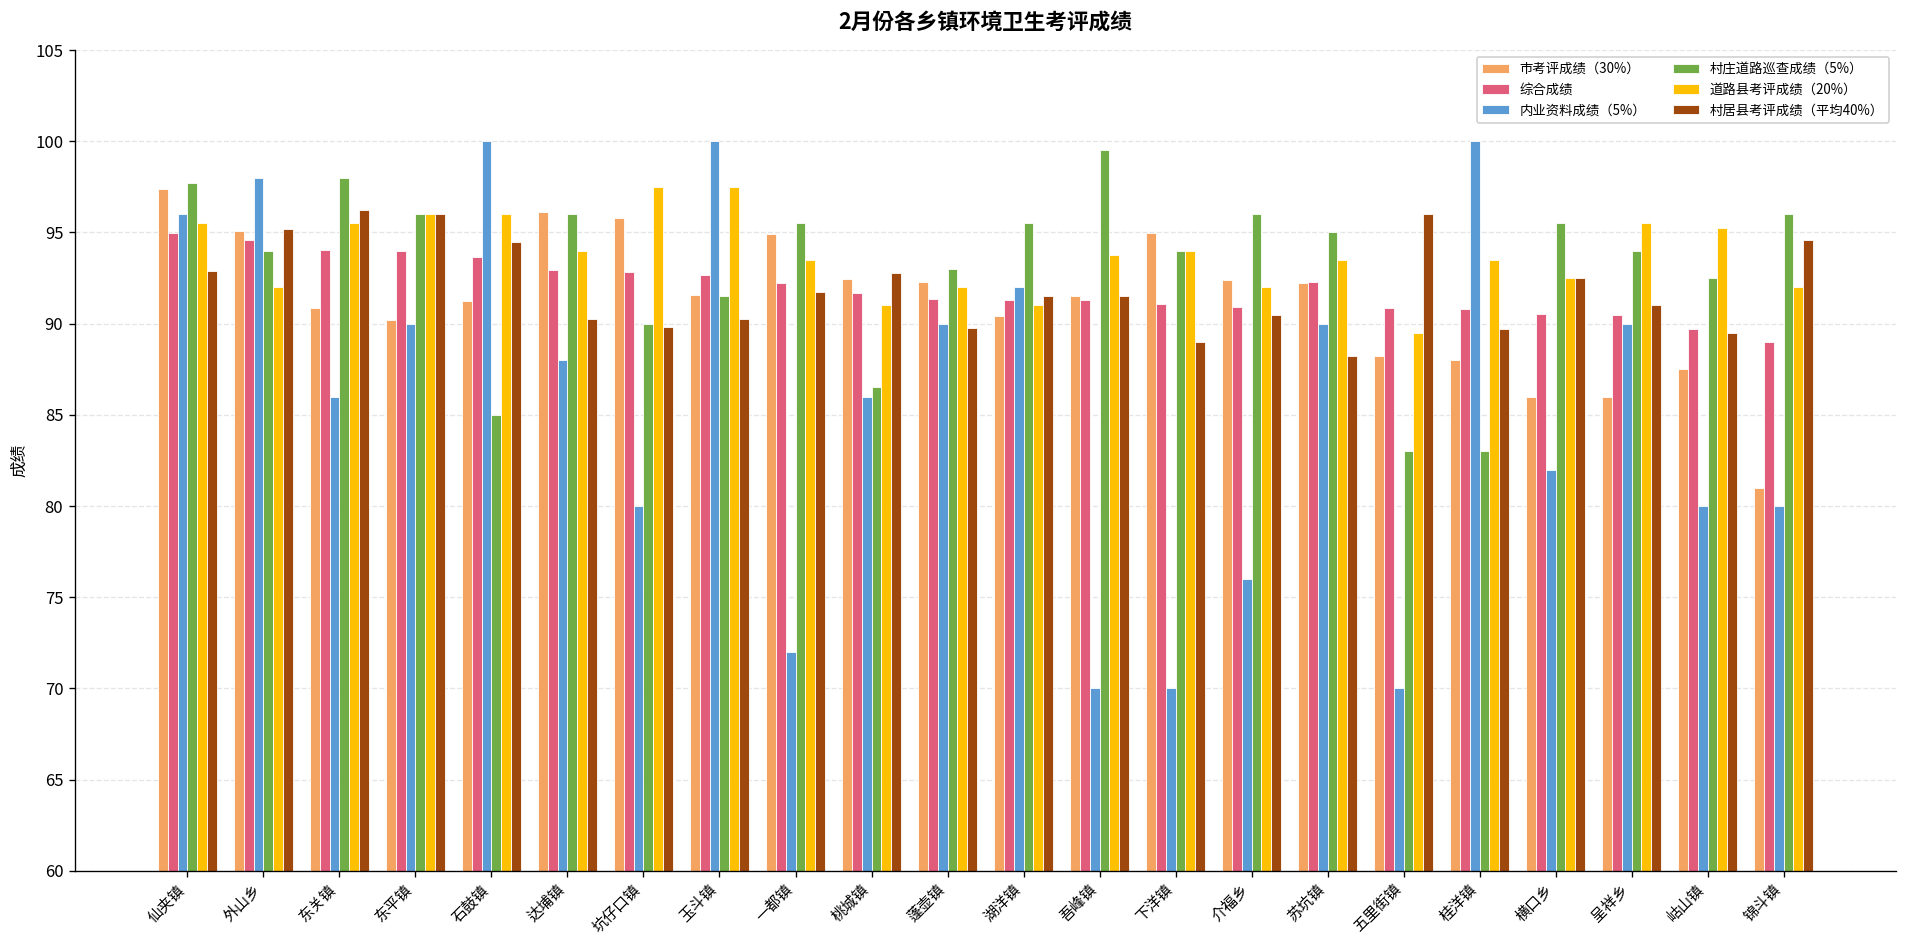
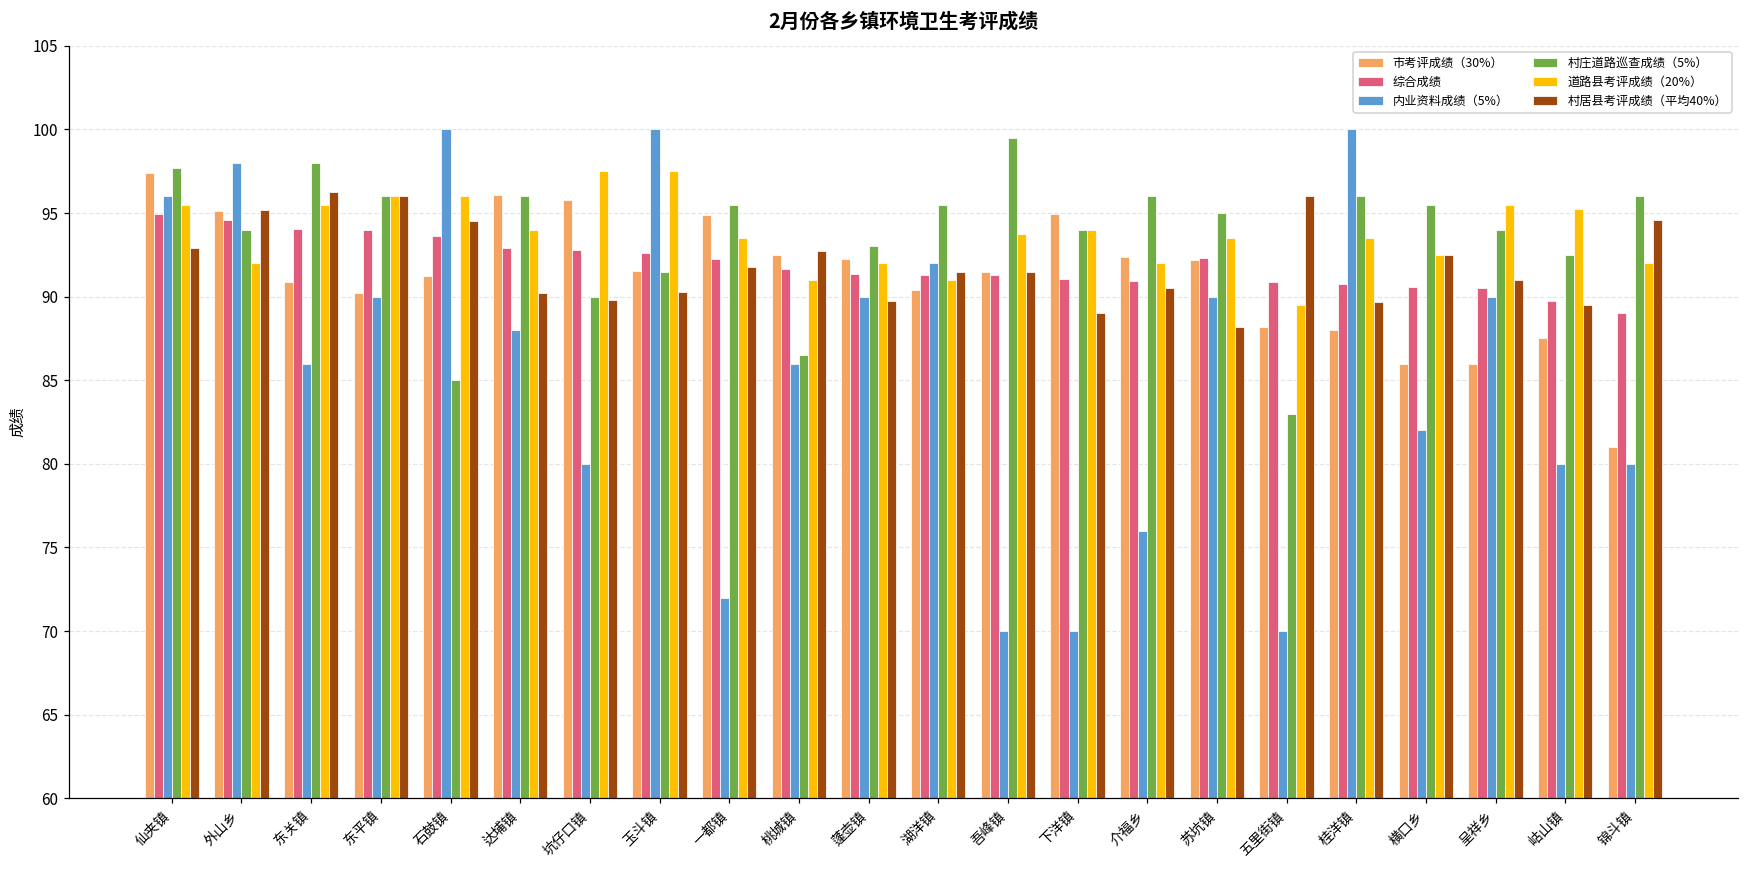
村庄道路巡查成绩（5%）, 桂洋镇: 83 -> 96
